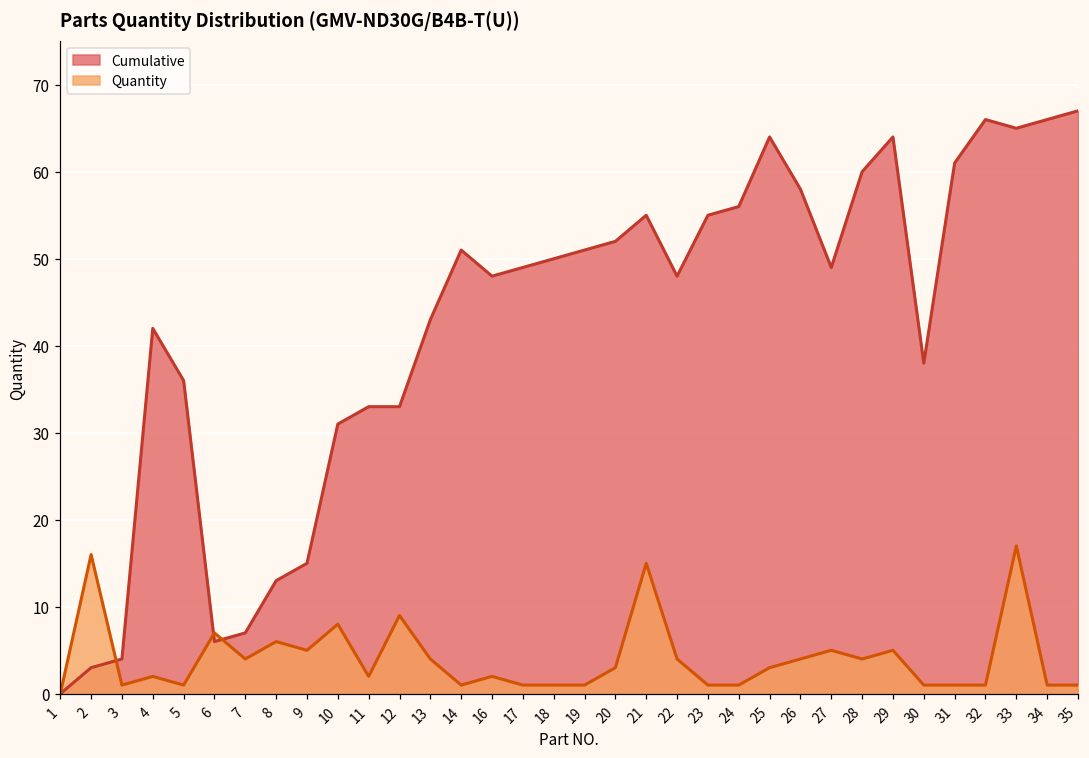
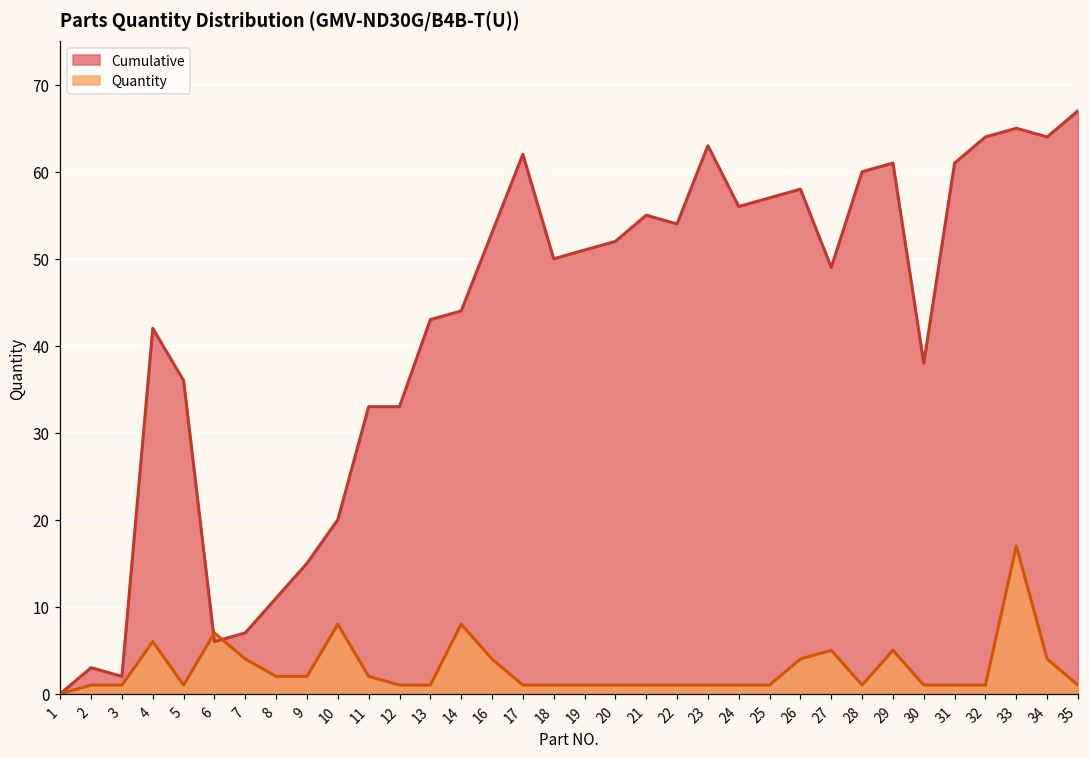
Quantity, 2: 16 -> 1
Cumulative, 3: 4 -> 2
Quantity, 4: 2 -> 6
Cumulative, 8: 13 -> 11
Quantity, 8: 6 -> 2
Quantity, 9: 5 -> 2
Cumulative, 10: 31 -> 20
Quantity, 12: 9 -> 1
Quantity, 13: 4 -> 1
Cumulative, 14: 51 -> 44
Quantity, 14: 1 -> 8
Cumulative, 16: 48 -> 53
Quantity, 16: 2 -> 4
Cumulative, 17: 49 -> 62
Quantity, 20: 3 -> 1
Quantity, 21: 15 -> 1
Cumulative, 22: 48 -> 54
Quantity, 22: 4 -> 1
Cumulative, 23: 55 -> 63
Cumulative, 25: 64 -> 57
Quantity, 25: 3 -> 1
Quantity, 28: 4 -> 1
Cumulative, 29: 64 -> 61
Cumulative, 32: 66 -> 64
Cumulative, 34: 66 -> 64
Quantity, 34: 1 -> 4
